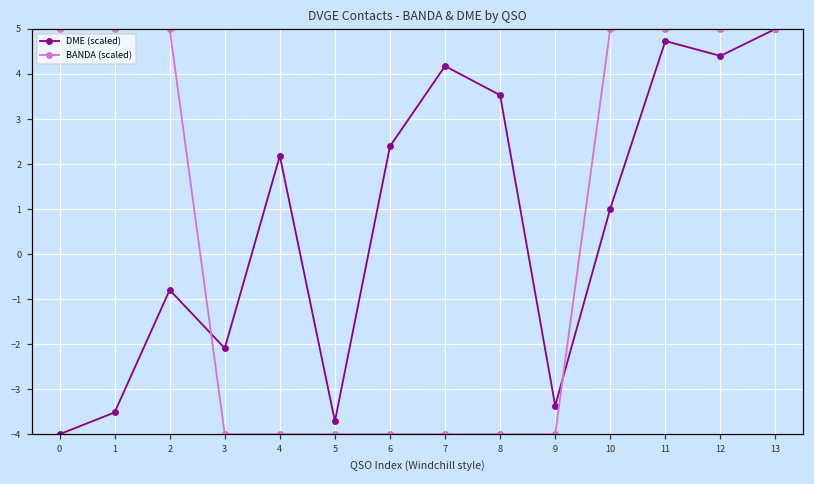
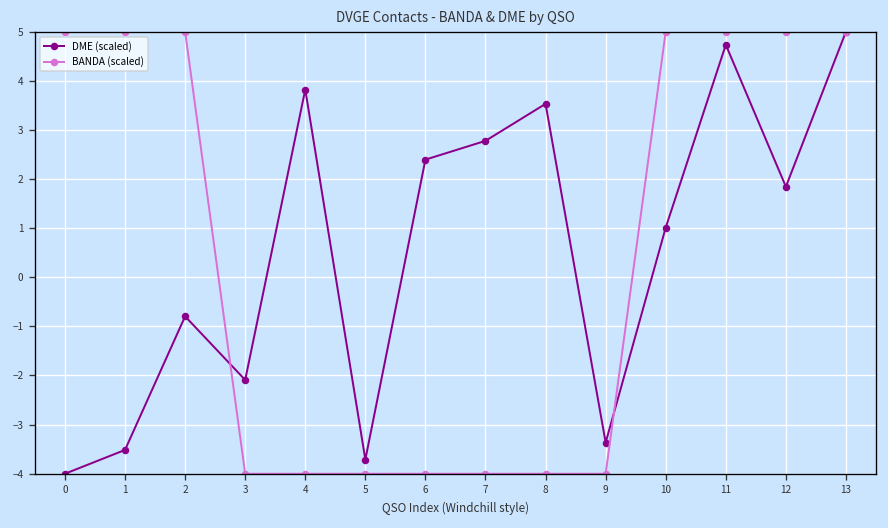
DME (scaled), 4: 2.2 -> 3.8
DME (scaled), 7: 4.2 -> 2.8
DME (scaled), 12: 4.4 -> 1.8
